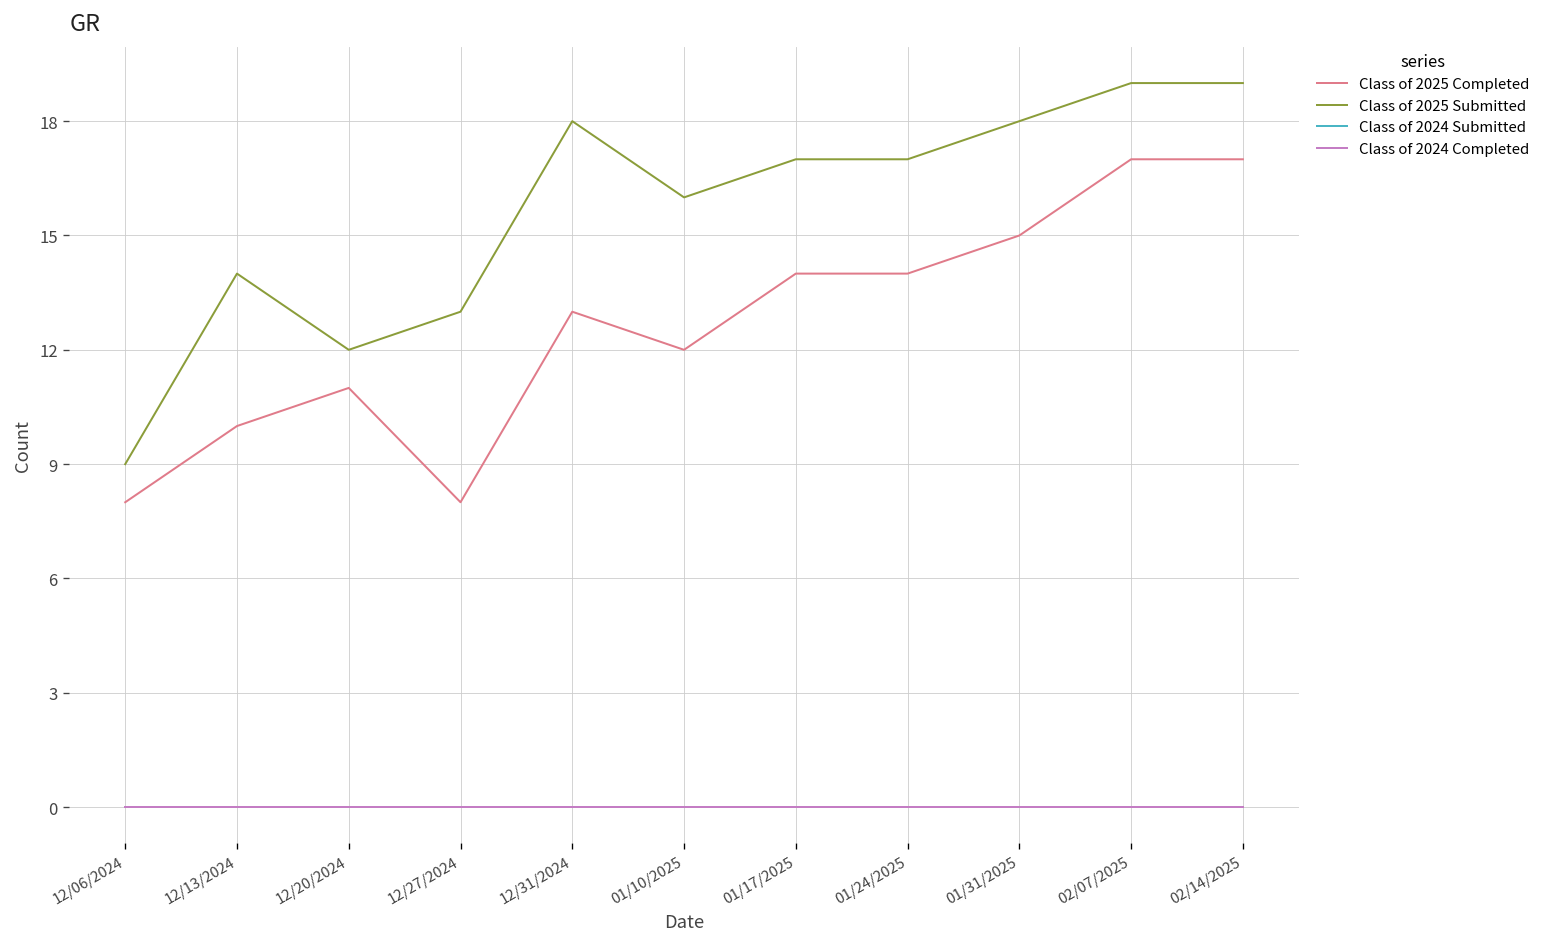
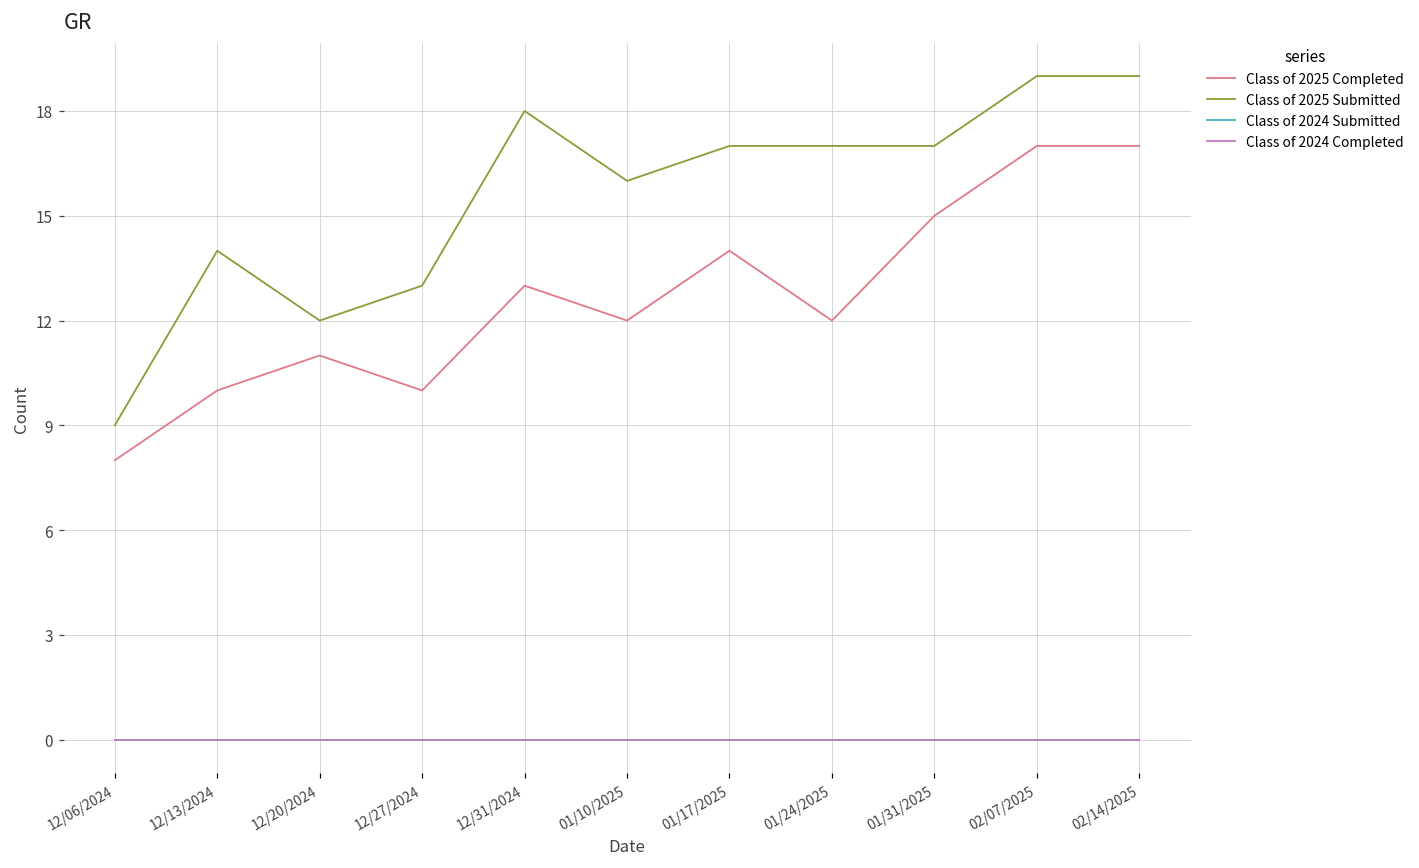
Class of 2025 Completed, 12/27/2024: 8 -> 10
Class of 2025 Completed, 01/24/2025: 14 -> 12
Class of 2025 Submitted, 01/31/2025: 18 -> 17
